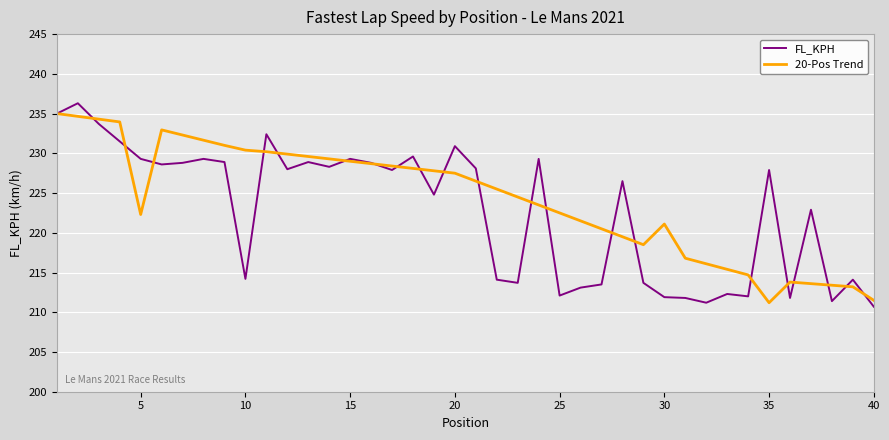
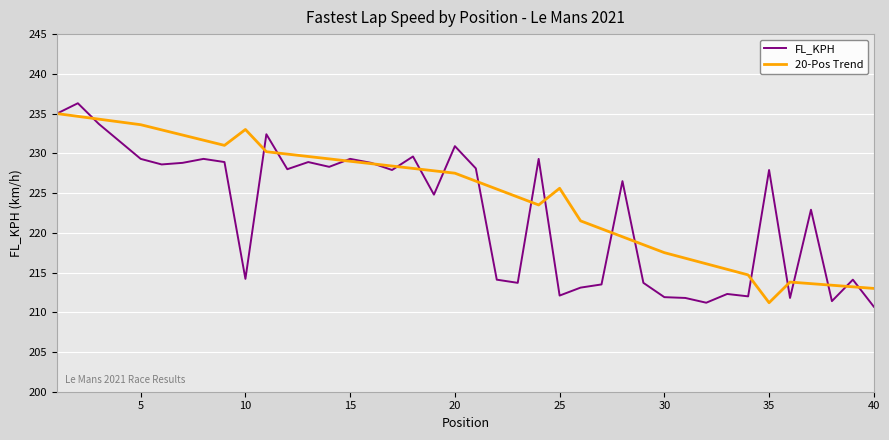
20-Pos Trend, 5: 222 -> 234
20-Pos Trend, 10: 230 -> 233
20-Pos Trend, 25: 223 -> 226
20-Pos Trend, 30: 221 -> 218
20-Pos Trend, 40: 212 -> 213
